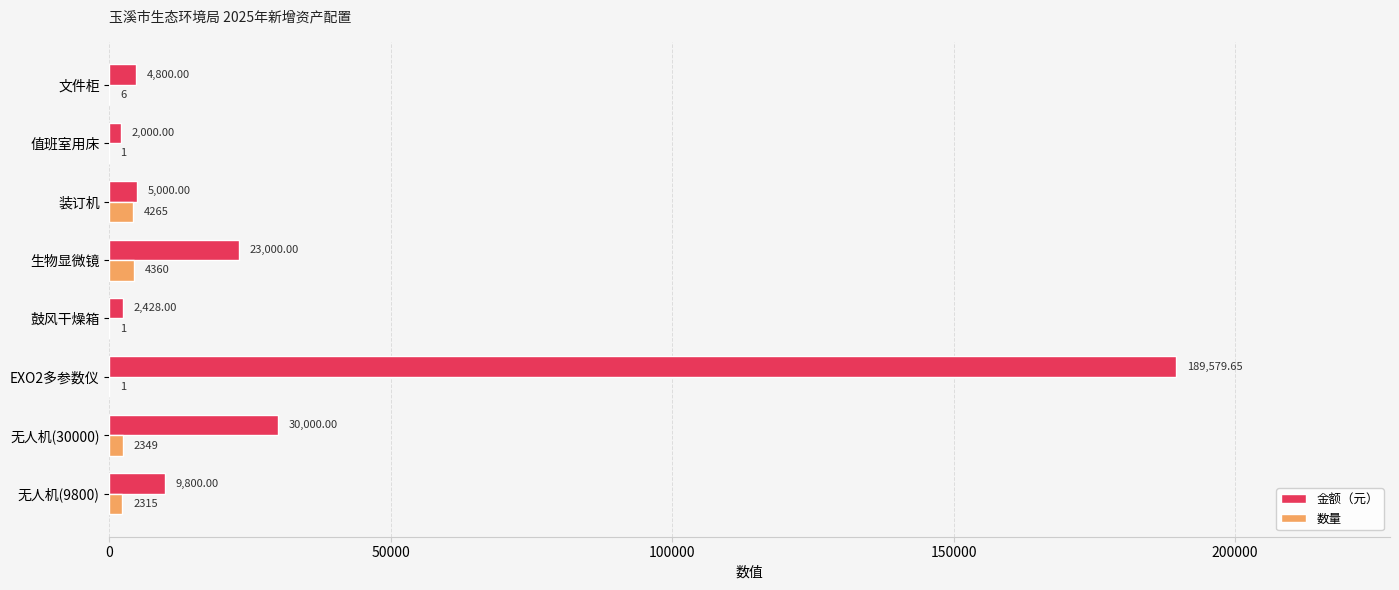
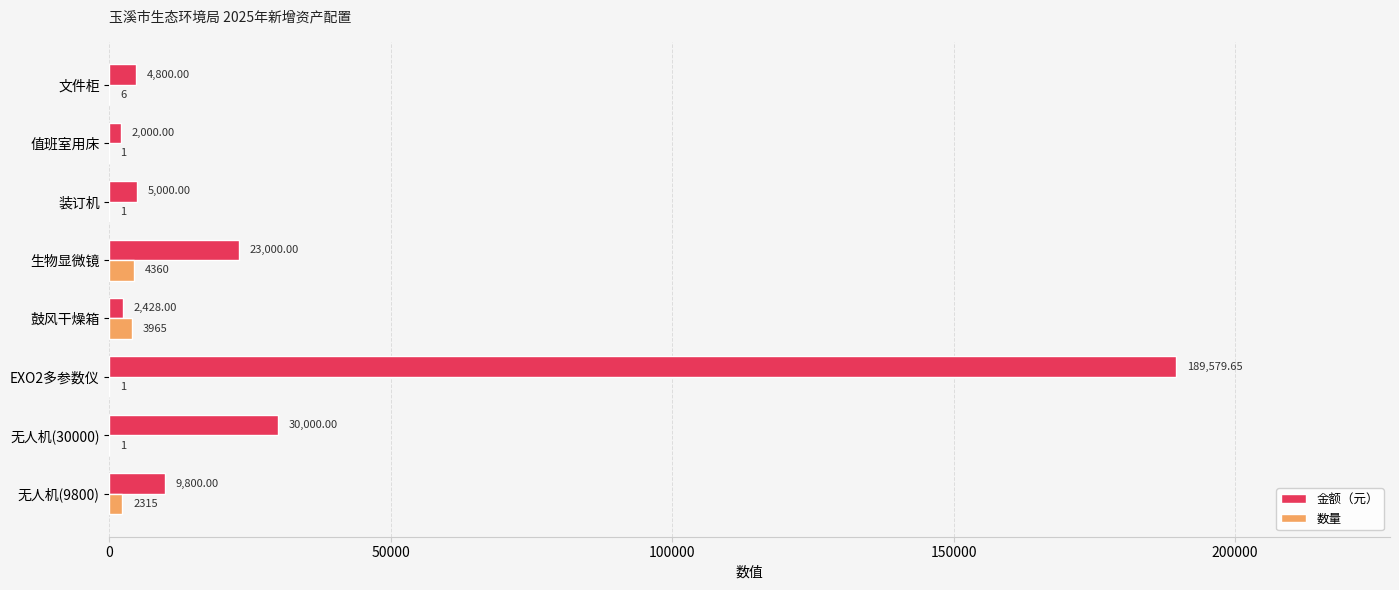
数量, 装订机: 4265 -> 1
数量, 鼓风干燥箱: 1 -> 3965
数量, 无人机(30000): 2349 -> 1
